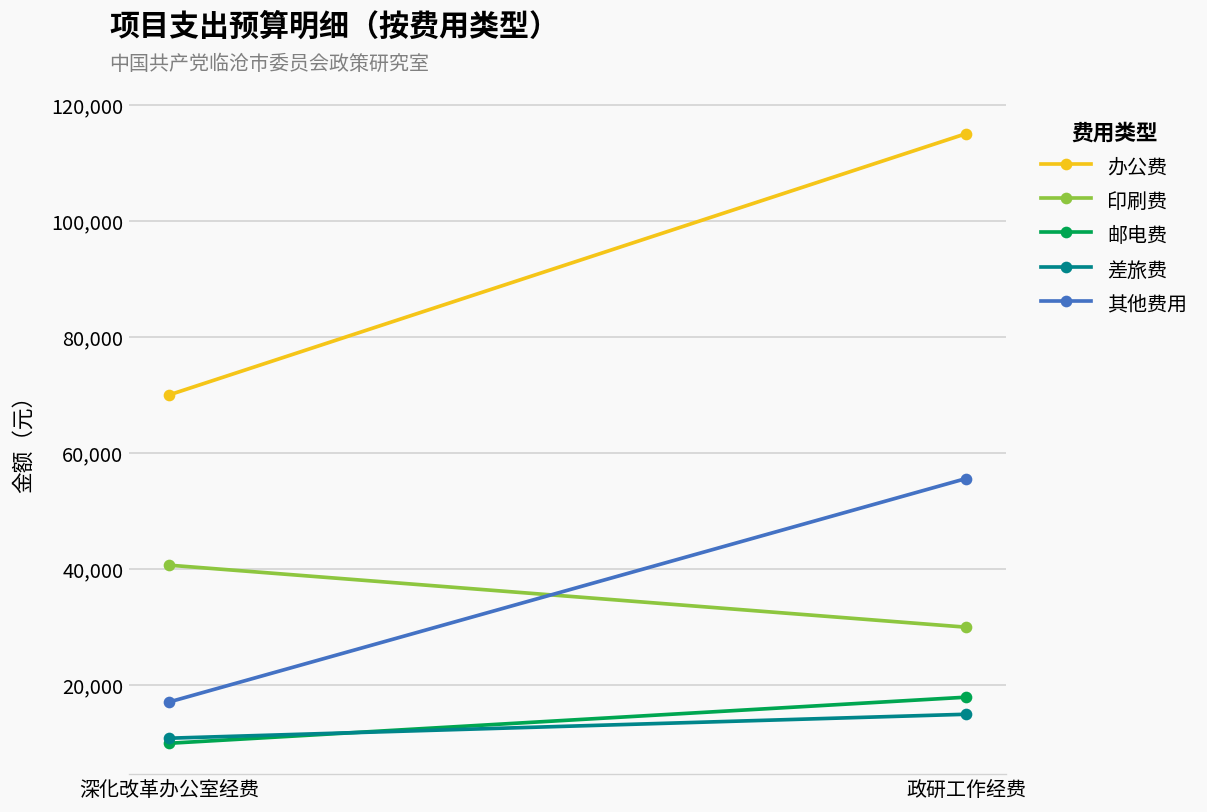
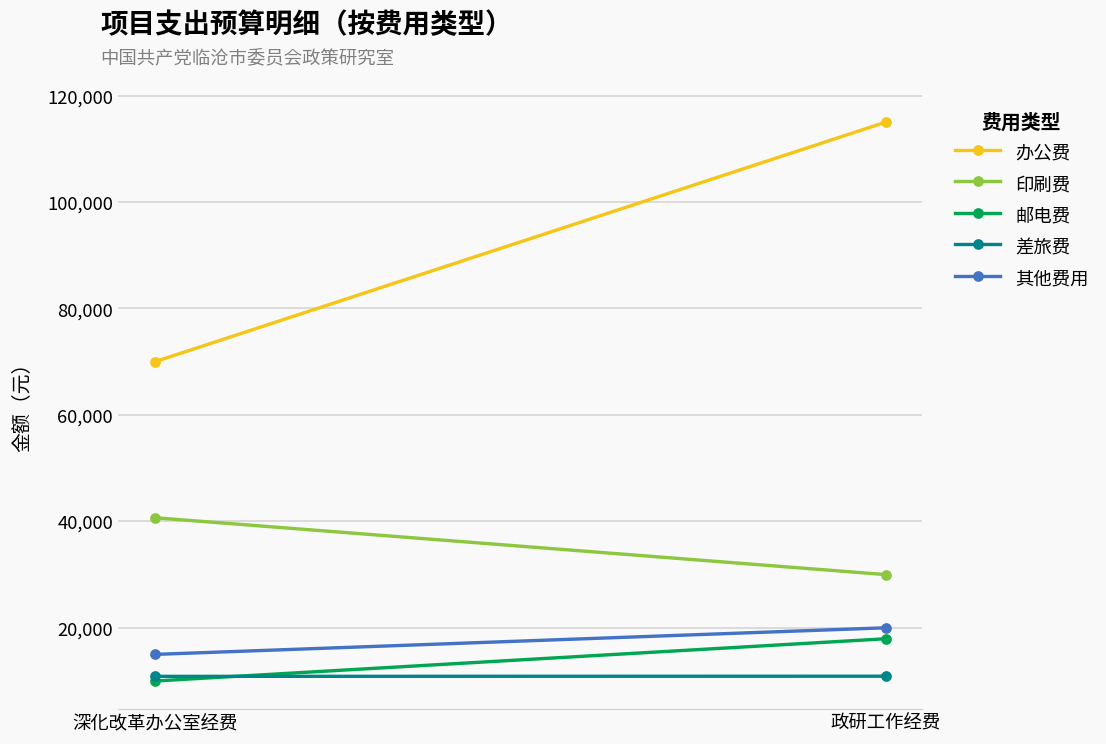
其他费用, 深化改革办公室经费: 17,000 -> 15,000
差旅费, 政研工作经费: 15,000 -> 11,000
其他费用, 政研工作经费: 56,000 -> 20,000
